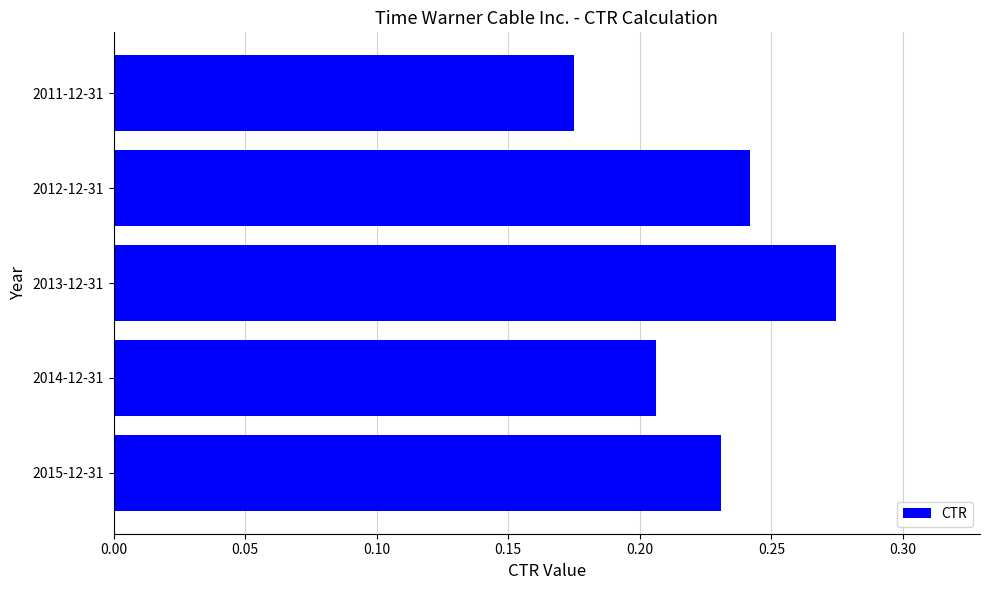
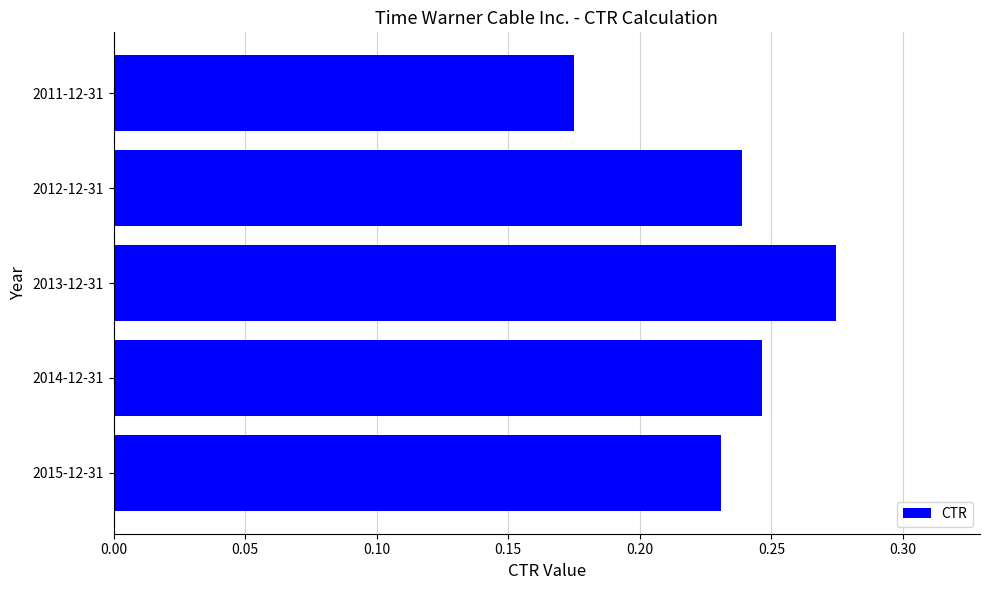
2012-12-31: 0.242 -> 0.239
2014-12-31: 0.206 -> 0.247
